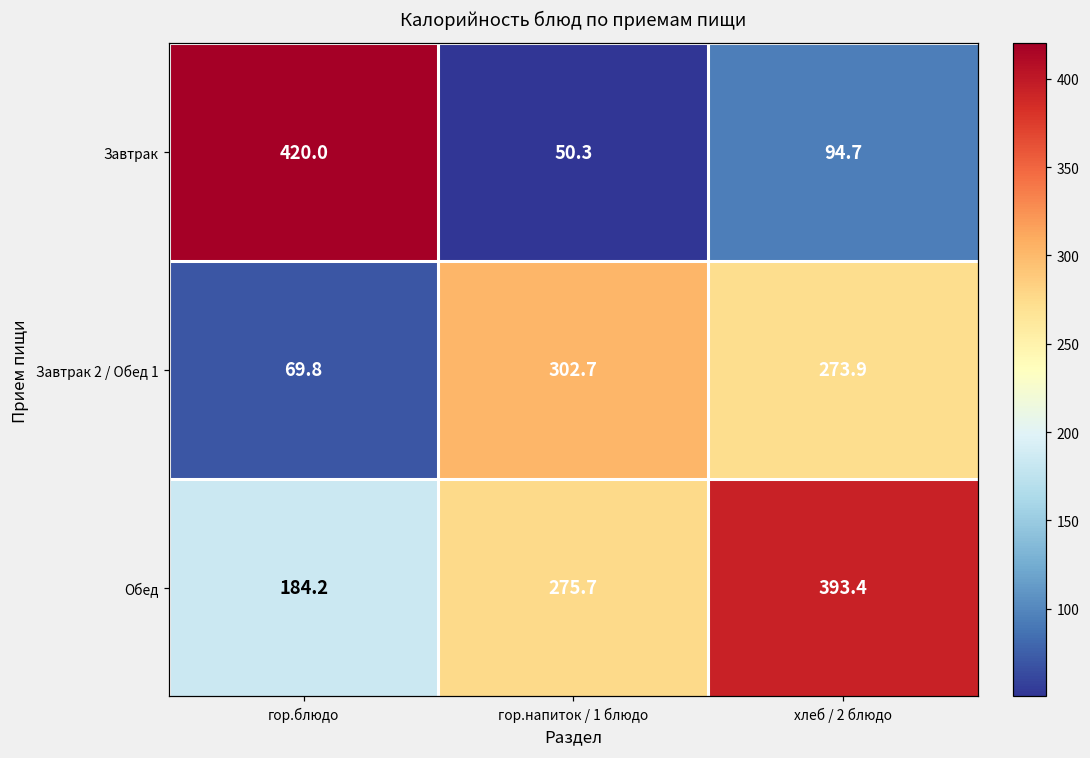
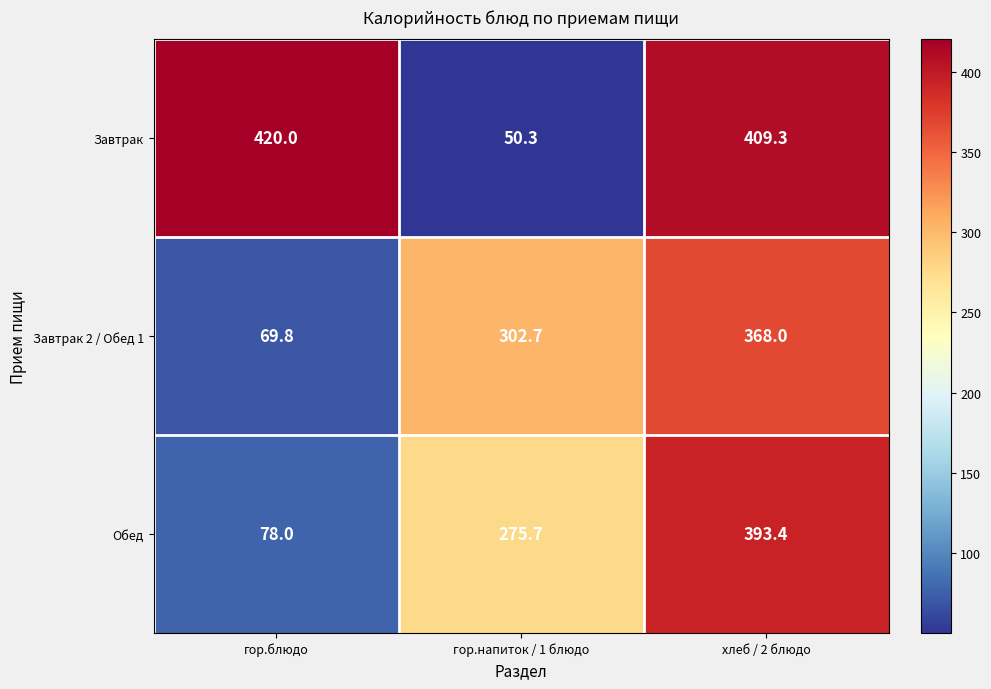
Завтрак, хлеб / 2 блюдо: 94.7 -> 409.3
Завтрак 2 / Обед 1, хлеб / 2 блюдо: 273.9 -> 368.0
Обед, гор.блюдо: 184.2 -> 78.0
